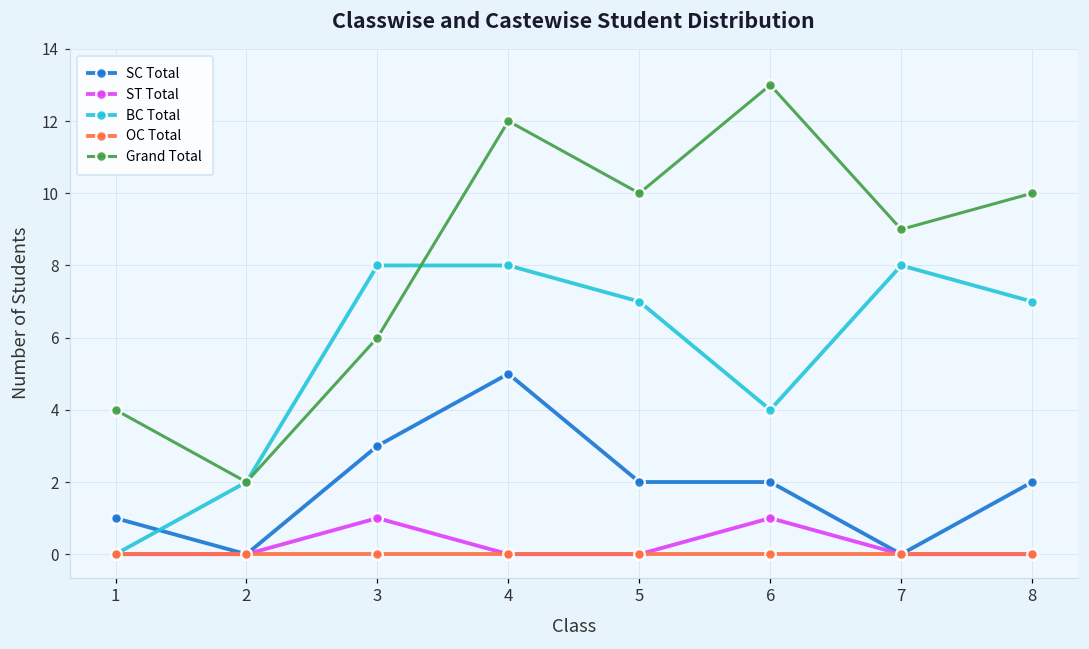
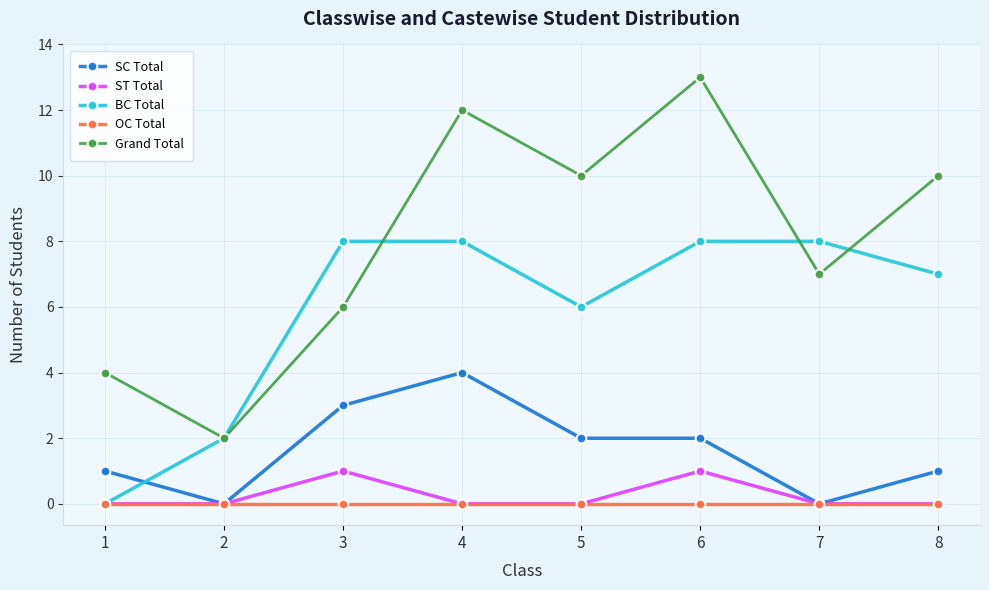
SC Total, 4: 5 -> 4
BC Total, 5: 7 -> 6
BC Total, 6: 4 -> 8
Grand Total, 7: 9 -> 7
SC Total, 8: 2 -> 1
